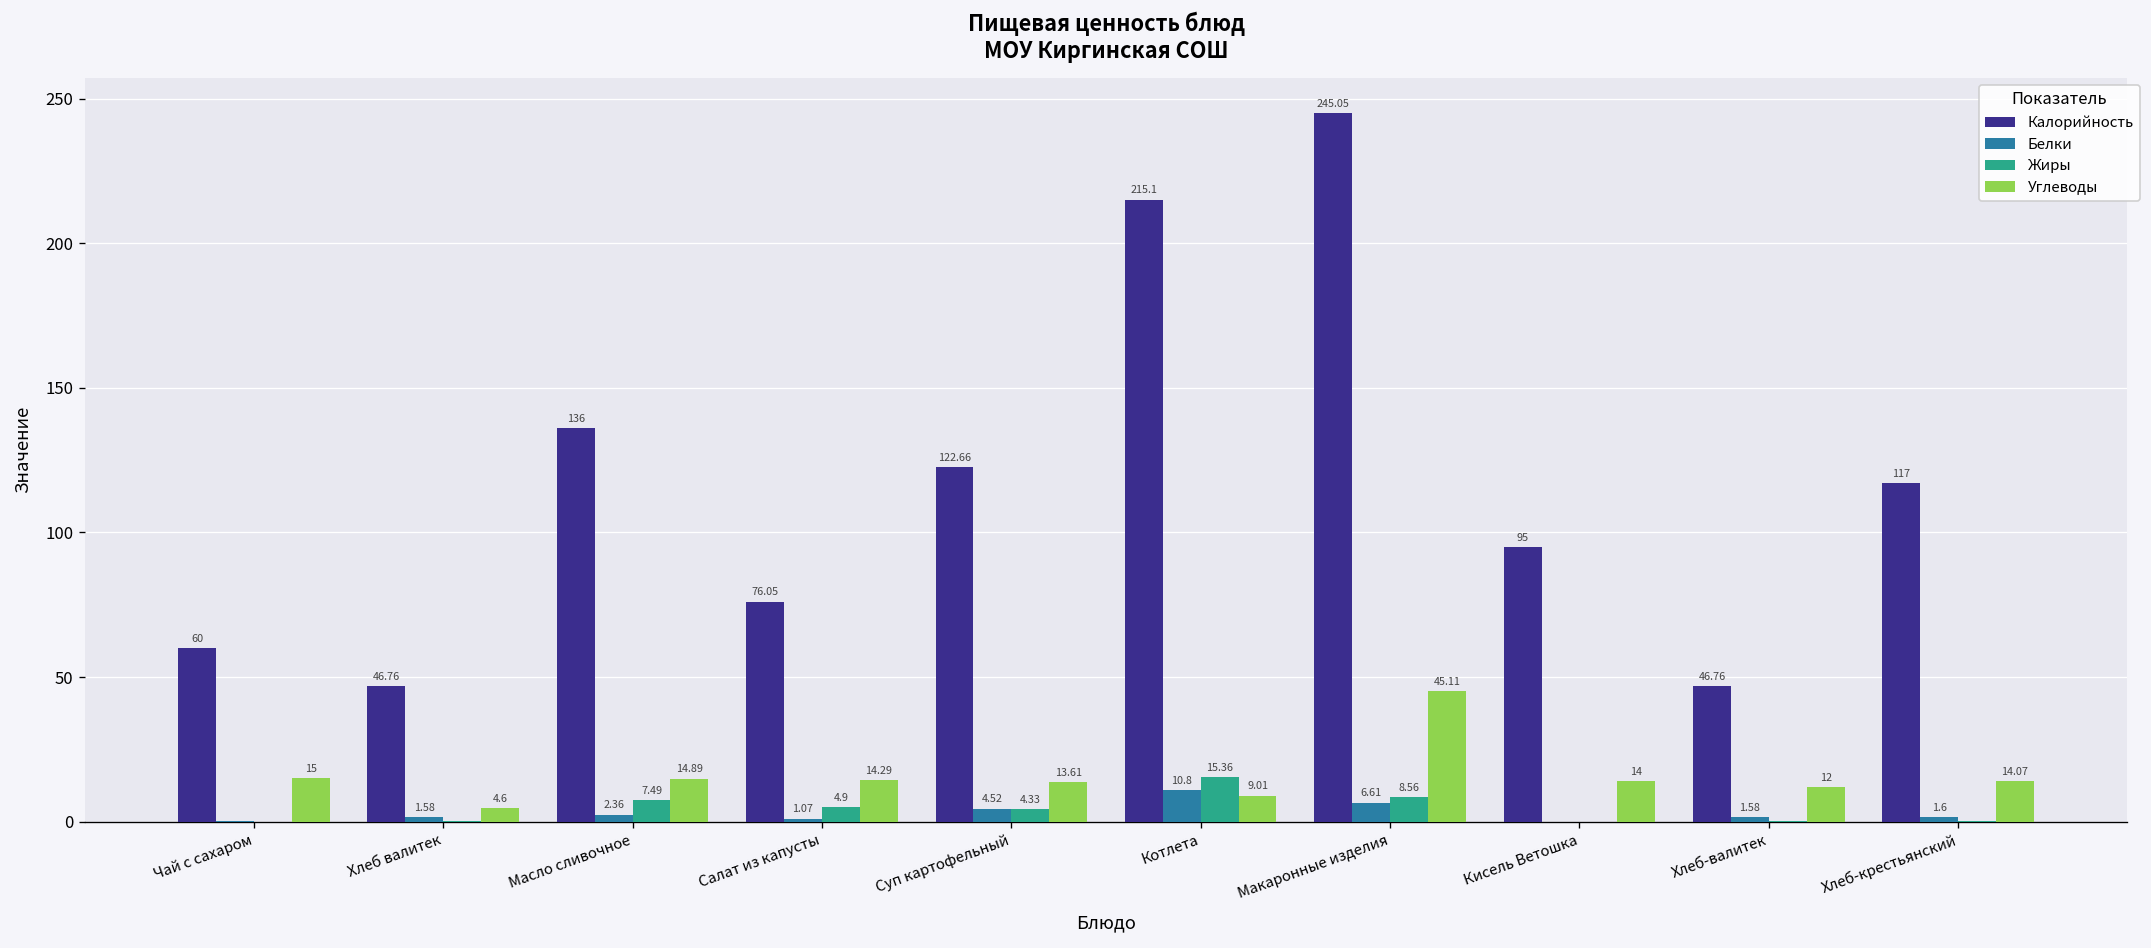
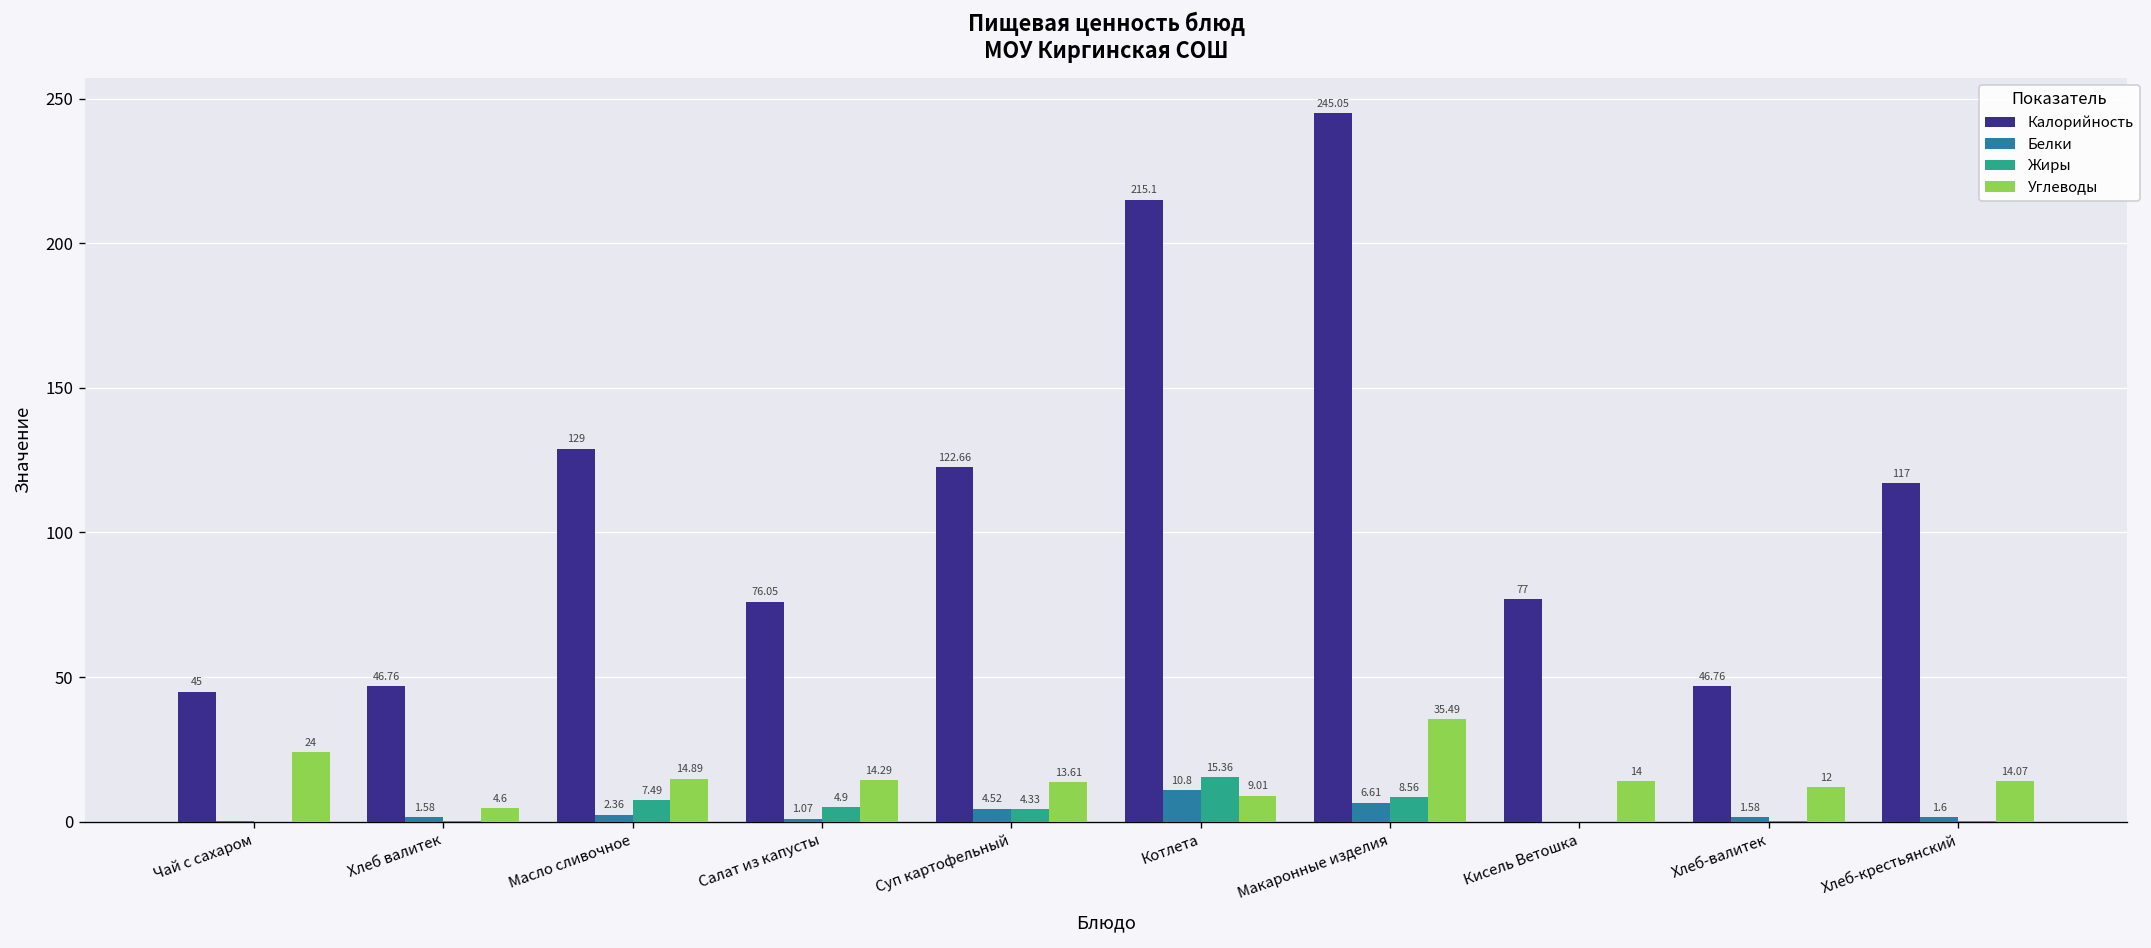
Калорийность, Чай с сахаром: 60 -> 45
Углеводы, Чай с сахаром: 15 -> 24
Калорийность, Масло сливочное: 136 -> 129
Углеводы, Макаронные изделия: 45.11 -> 35.49
Калорийность, Кисель Ветошка: 95 -> 77
